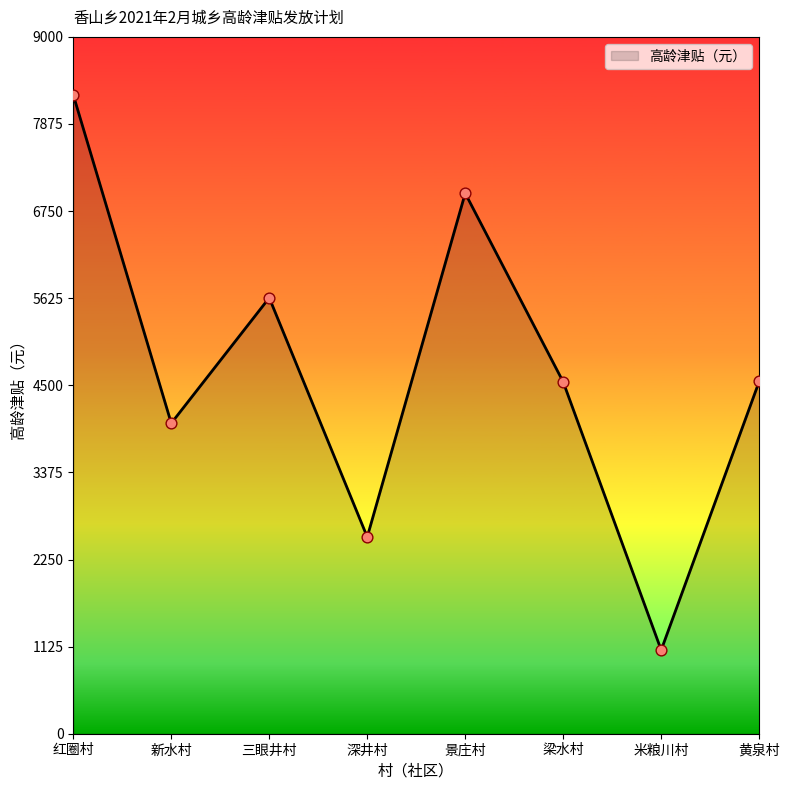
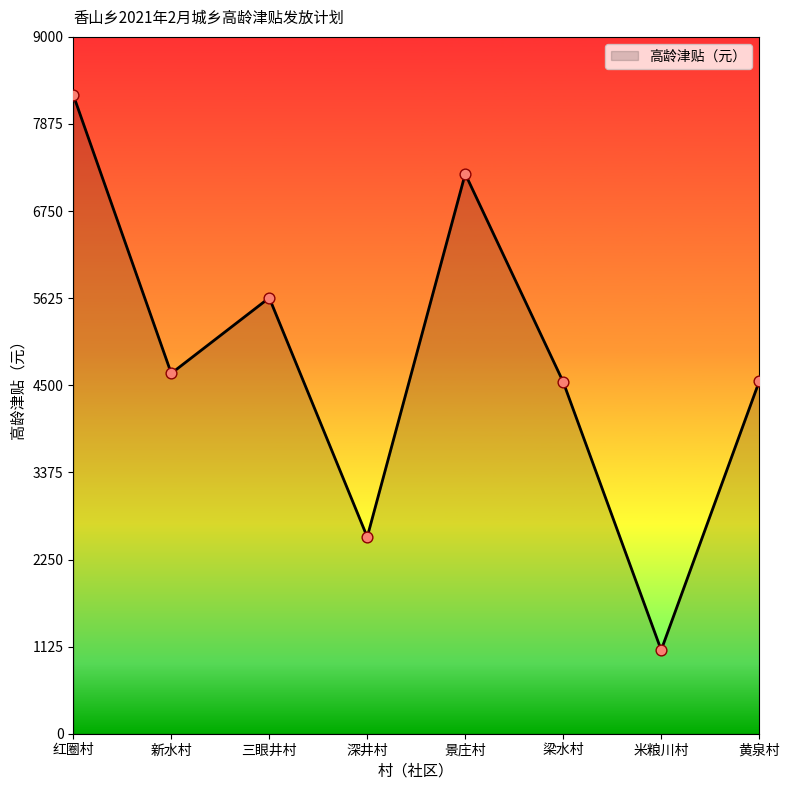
新水村: 4000 -> 4700
景庄村: 7000 -> 7200
